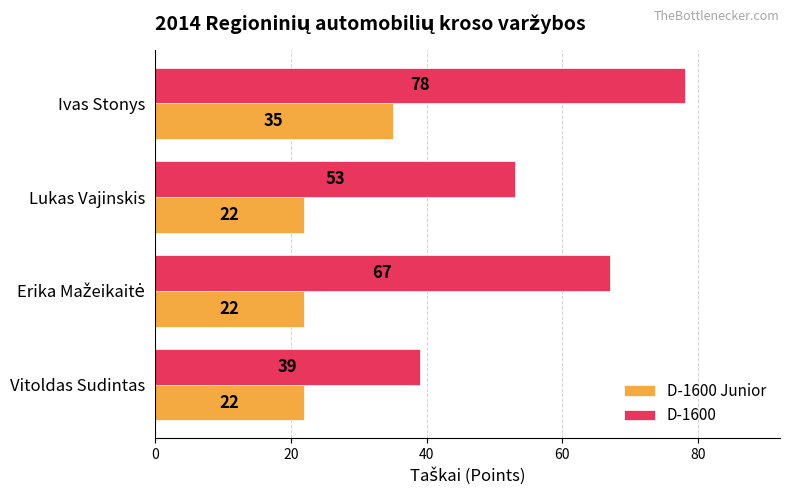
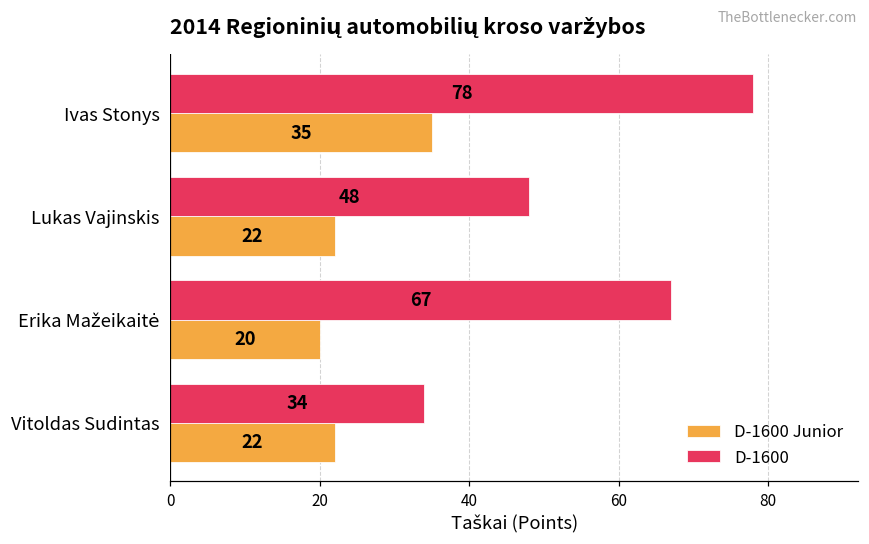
D-1600, Lukas Vajinskis: 53 -> 48
D-1600 Junior, Erika Mažeikaitė: 22 -> 20
D-1600, Vitoldas Sudintas: 39 -> 34
